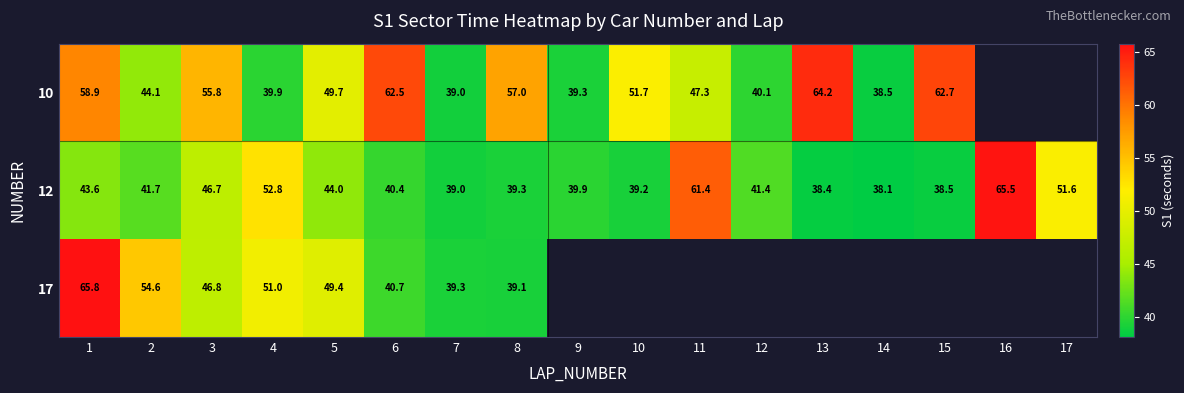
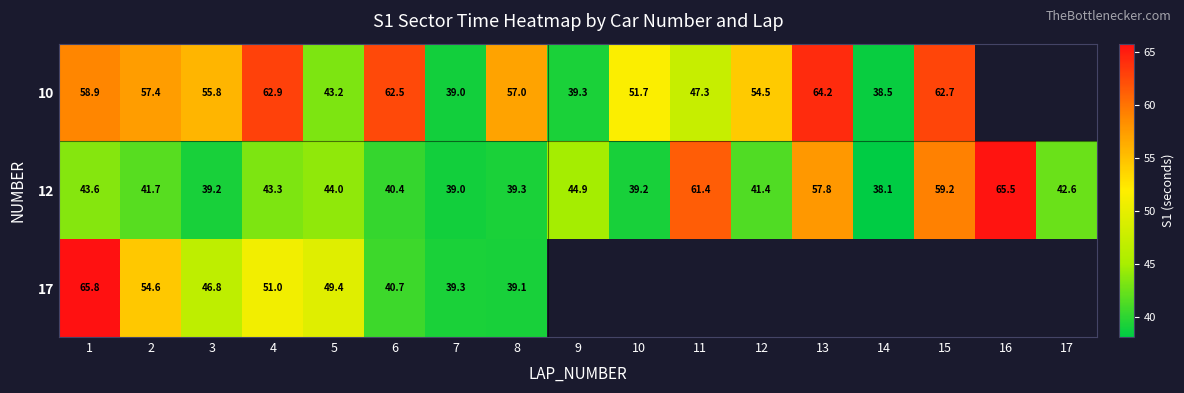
10, 2: 44.1 -> 57.4
10, 4: 39.9 -> 62.9
10, 5: 49.7 -> 43.2
10, 12: 40.1 -> 54.5
12, 3: 46.7 -> 39.2
12, 4: 52.8 -> 43.3
12, 9: 39.9 -> 44.9
12, 13: 38.4 -> 57.8
12, 15: 38.5 -> 59.2
12, 17: 51.6 -> 42.6
